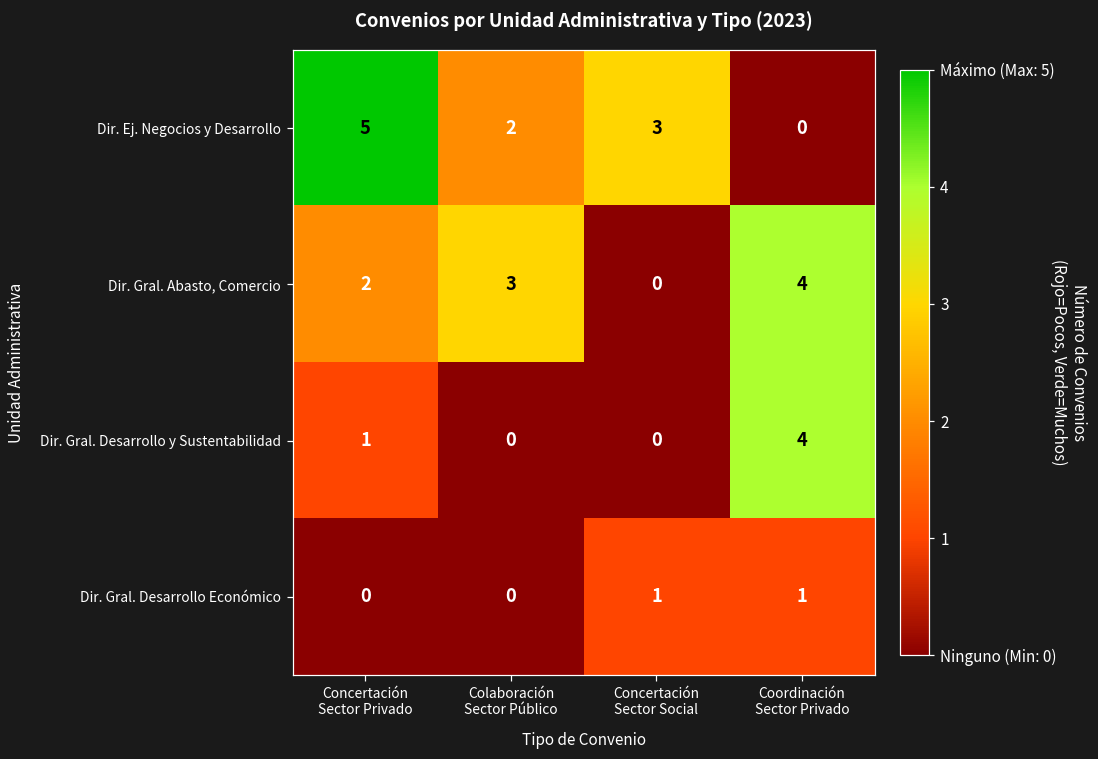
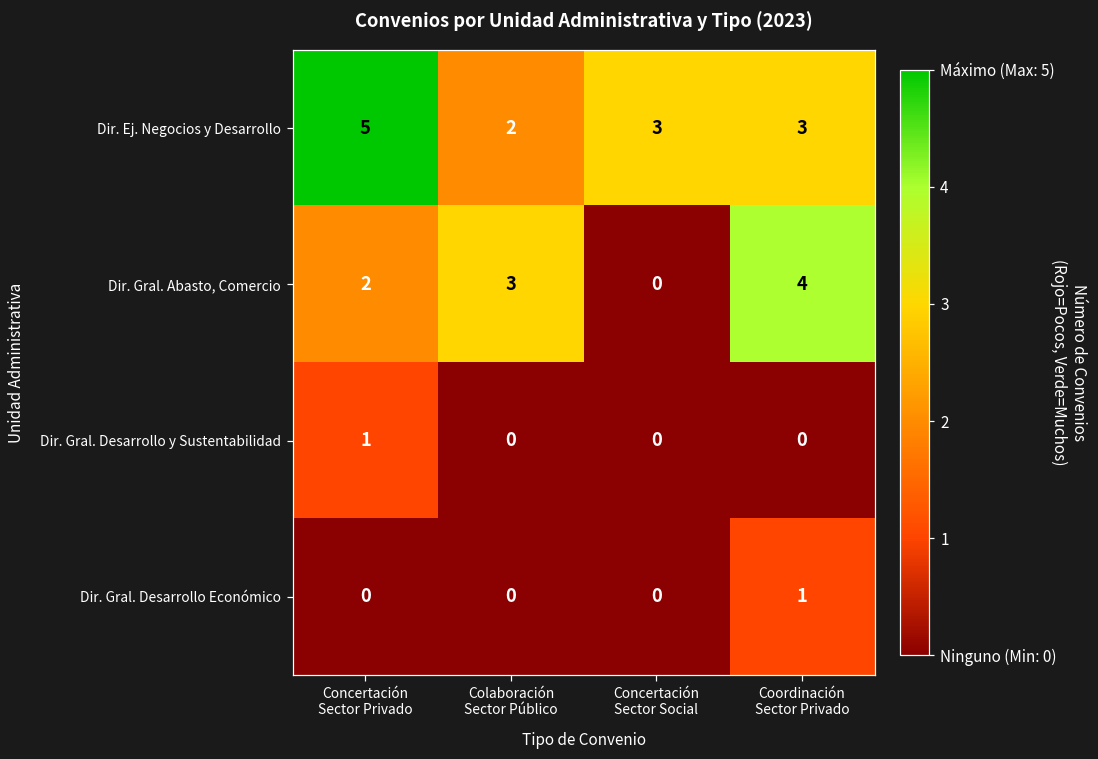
Dir. Ej. Negocios y Desarrollo, Coordinación Sector Privado: 0 -> 3
Dir. Gral. Desarrollo y Sustentabilidad, Coordinación Sector Privado: 4 -> 0
Dir. Gral. Desarrollo Económico, Concertación Sector Social: 1 -> 0
